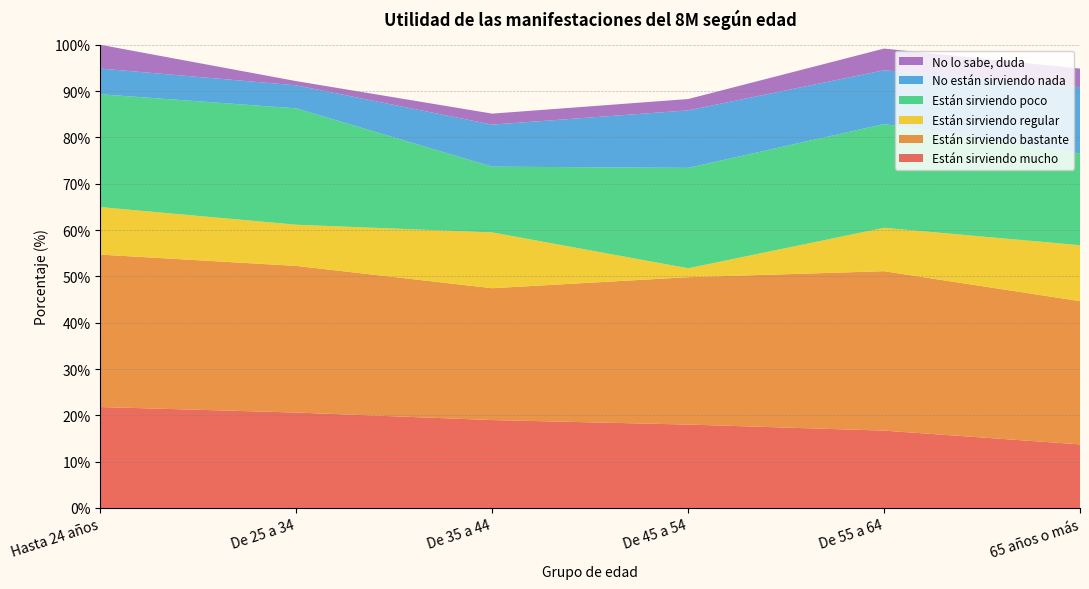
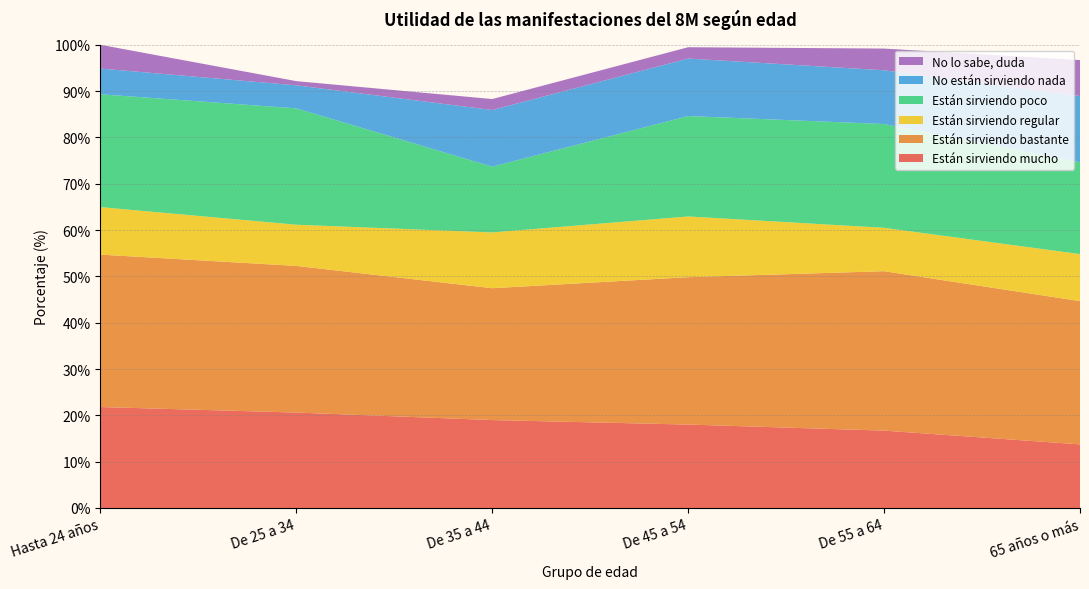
No están sirviendo nada, De 35 a 44: 9% -> 12%
Están sirviendo regular, De 45 a 54: 2% -> 13%
Están sirviendo regular, 65 años o más: 12% -> 10%
No lo sabe, duda, 65 años o más: 4% -> 8%
